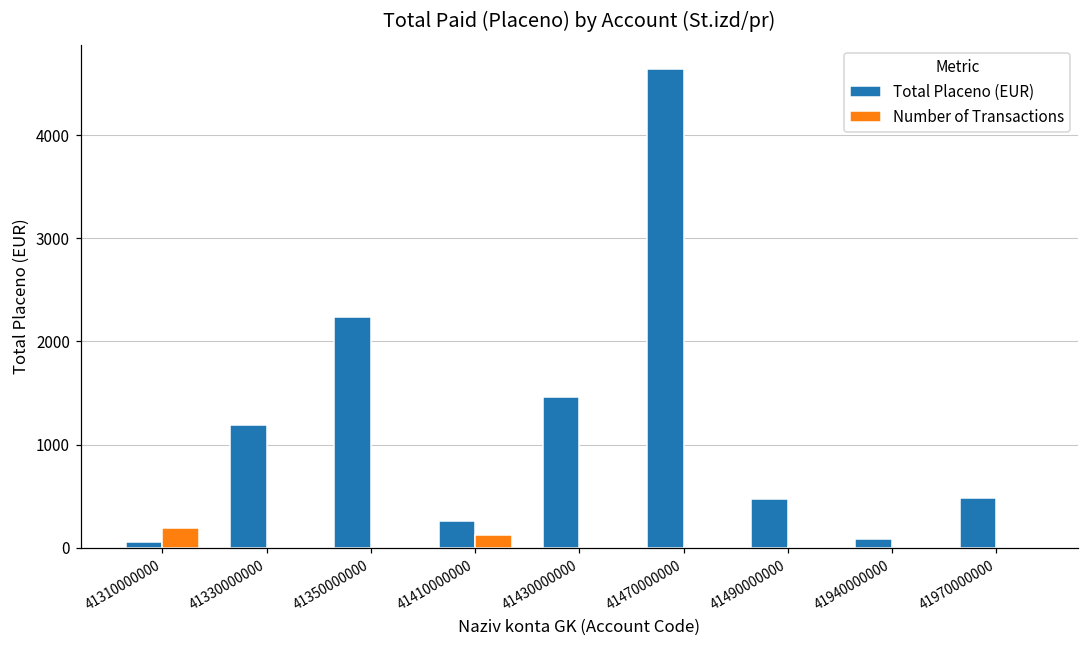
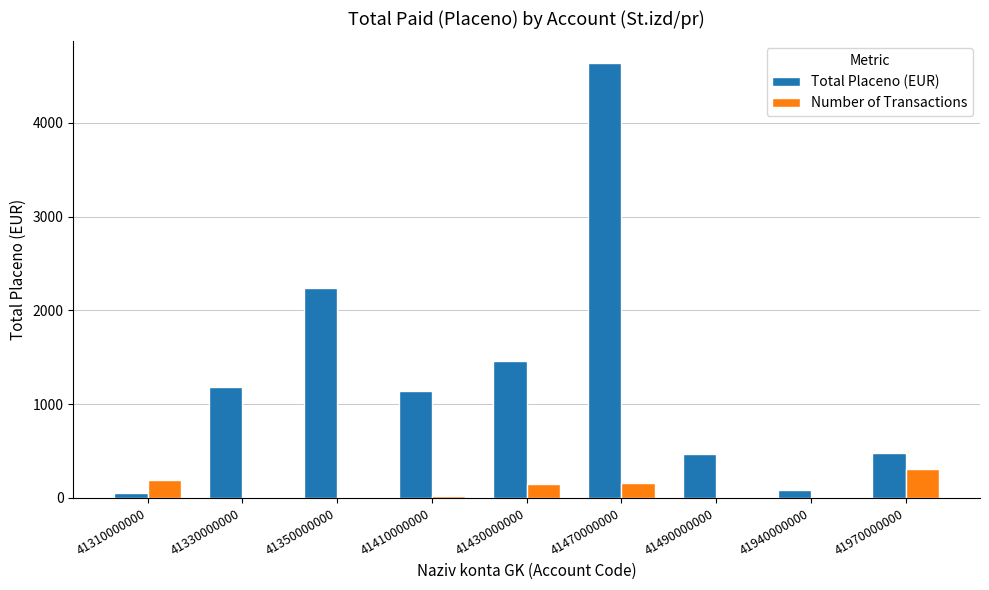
Total Placeno (EUR), 41410000000: 300 -> 1100
Number of Transactions, 41410000000: 100 -> 0
Number of Transactions, 41430000000: 0 -> 200
Number of Transactions, 41470000000: 0 -> 200
Number of Transactions, 41970000000: 0 -> 300
